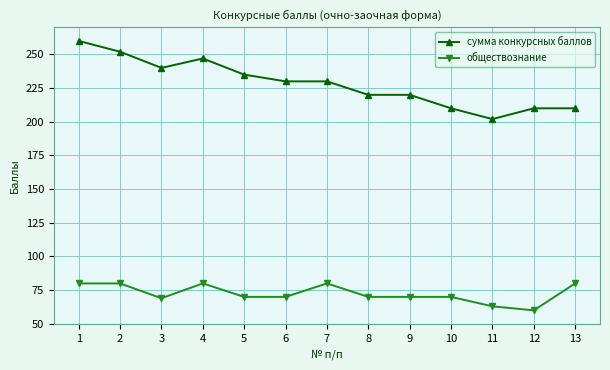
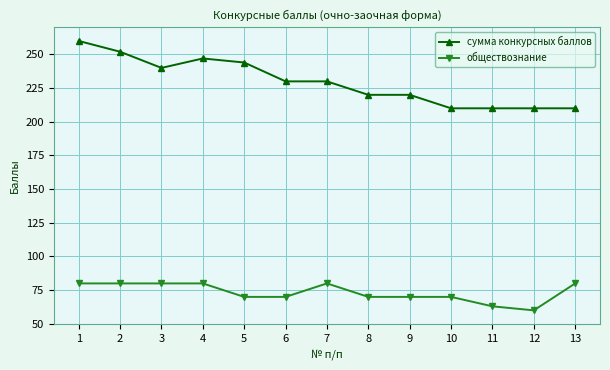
обществознание, 3: 69 -> 80
сумма конкурсных баллов, 5: 235 -> 244
сумма конкурсных баллов, 11: 202 -> 210
